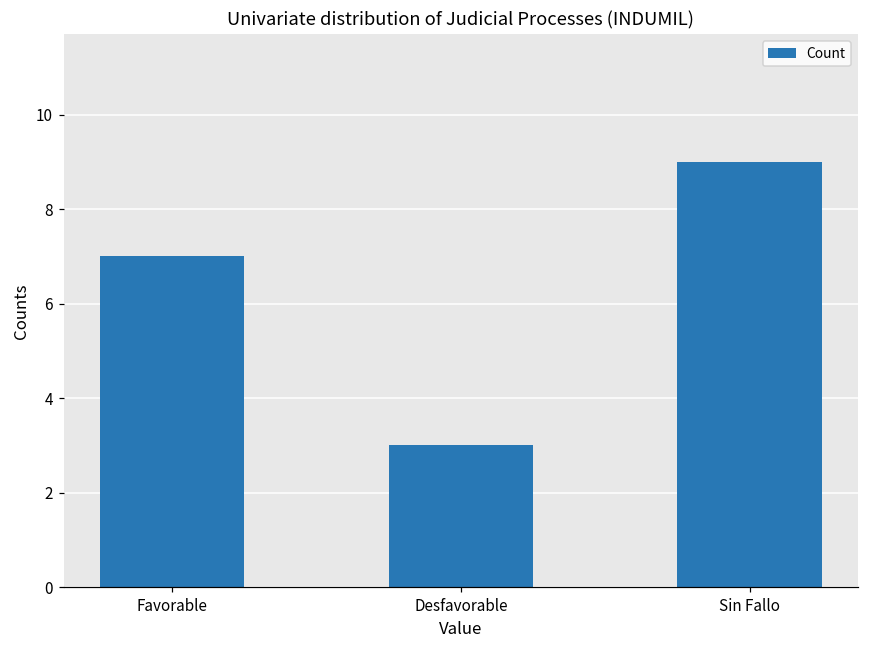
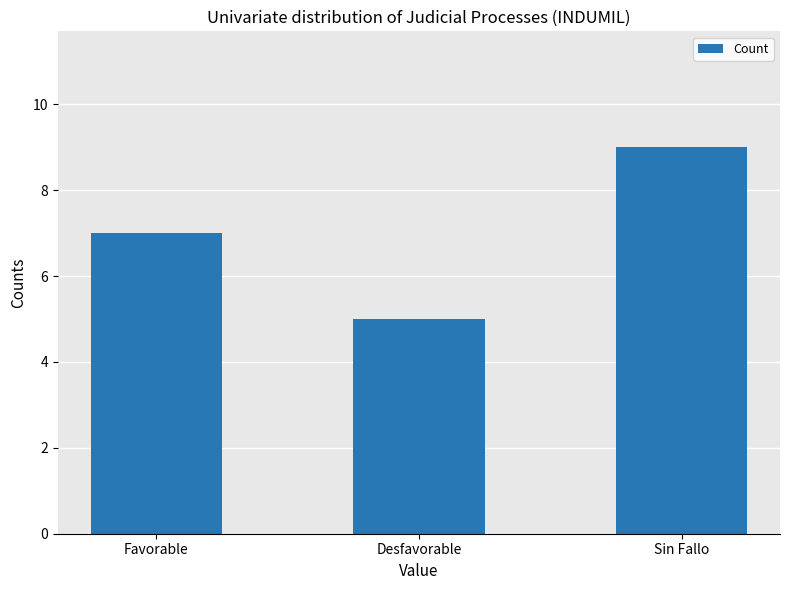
Desfavorable: 3 -> 5
